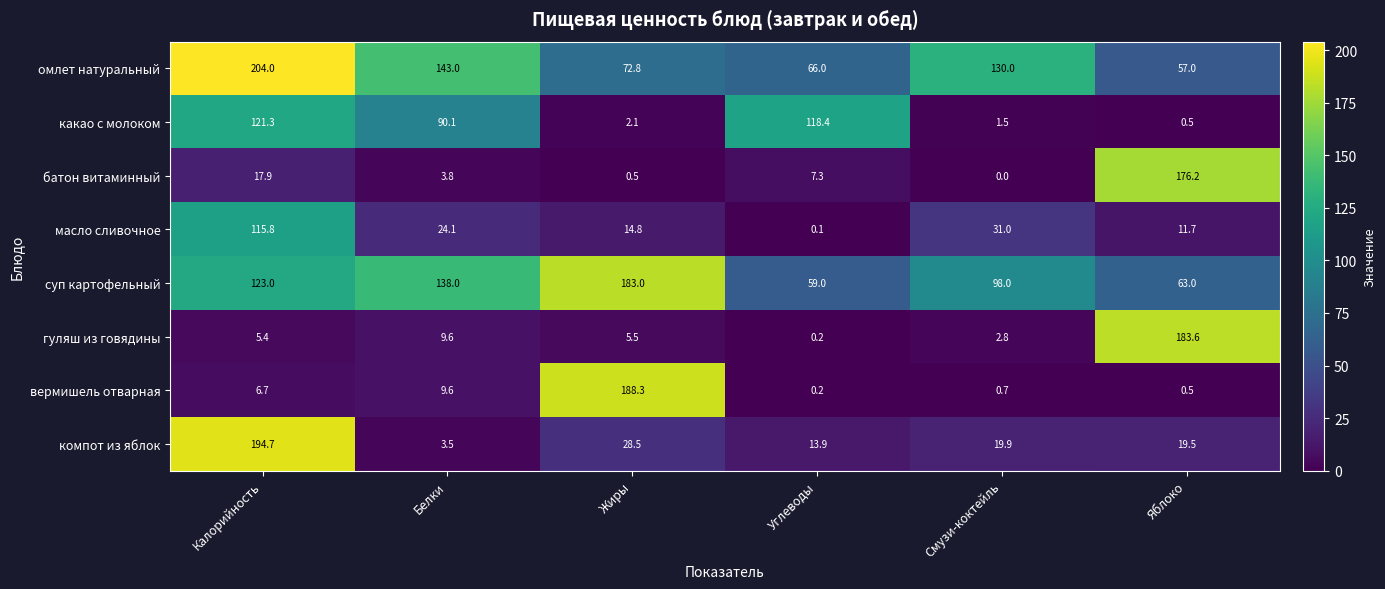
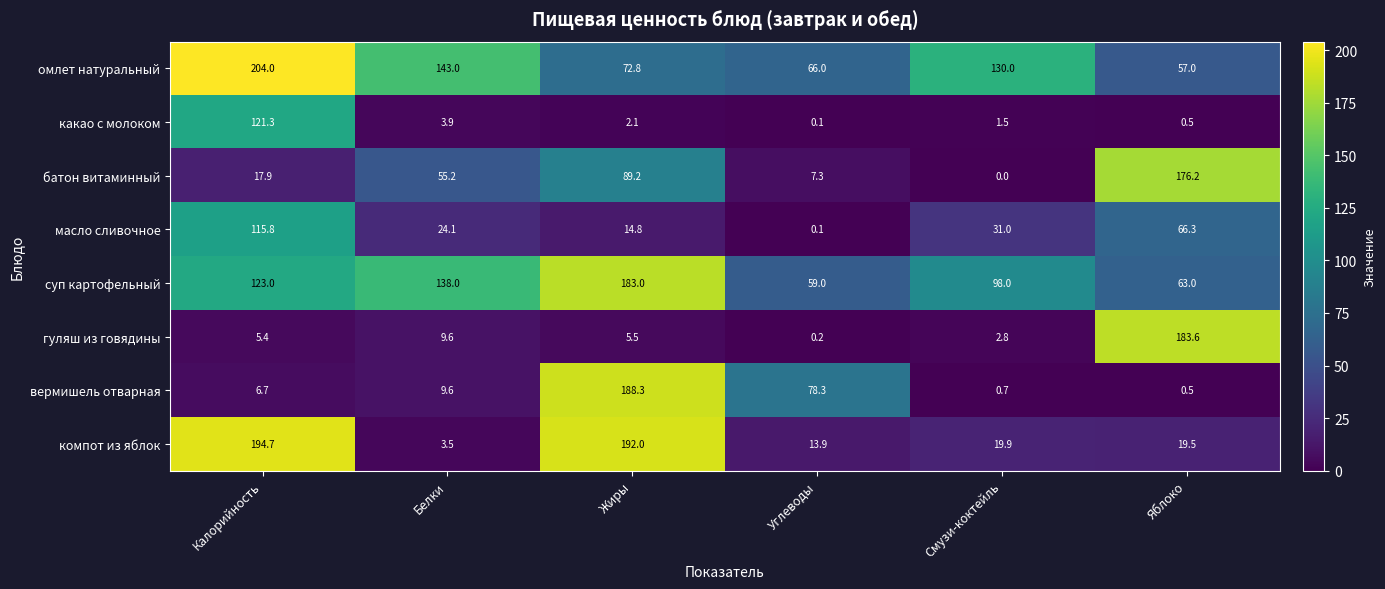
какао с молоком, Белки: 90.1 -> 3.9
какао с молоком, Углеводы: 118.4 -> 0.1
батон витаминный, Белки: 3.8 -> 55.2
батон витаминный, Жиры: 0.5 -> 89.2
масло сливочное, Яблоко: 11.7 -> 66.3
вермишель отварная, Углеводы: 0.2 -> 78.3
компот из яблок, Жиры: 28.5 -> 192.0
